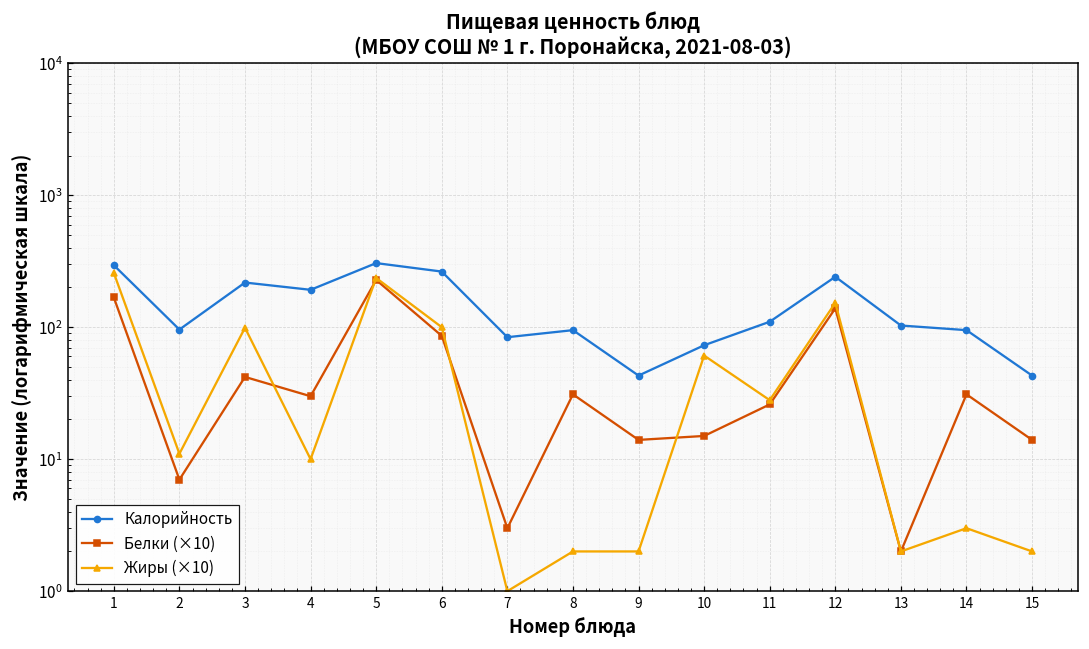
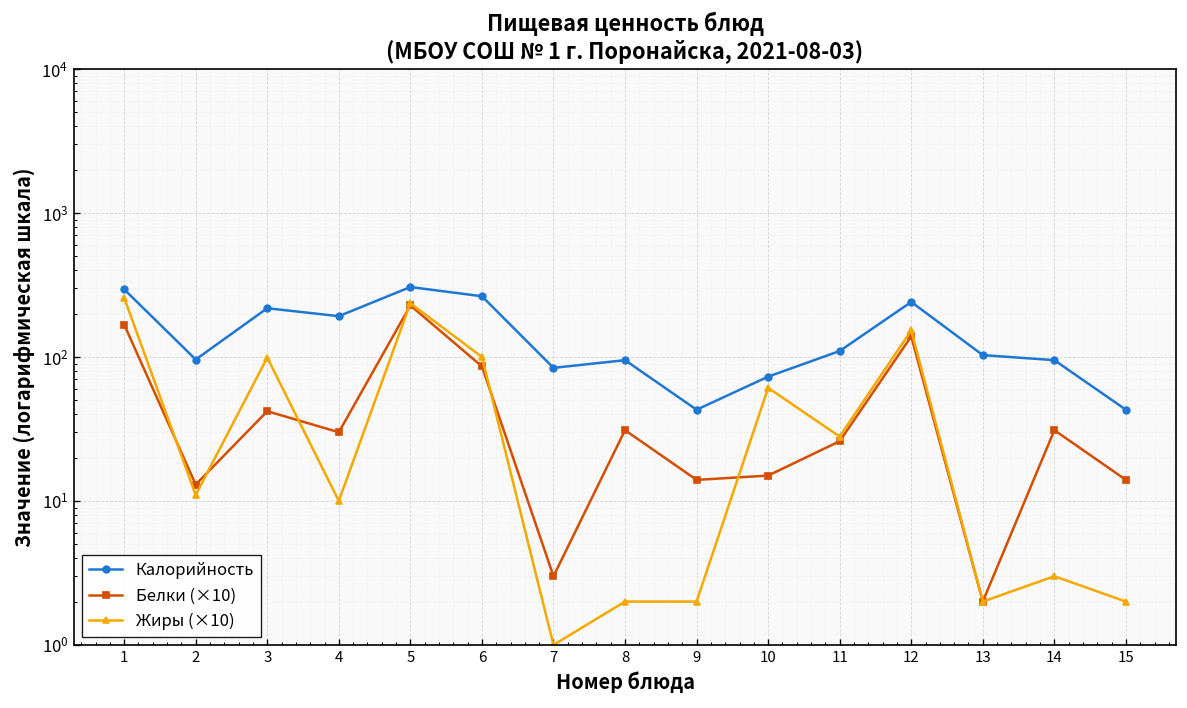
Белки (×10), 2: 7 -> 13
